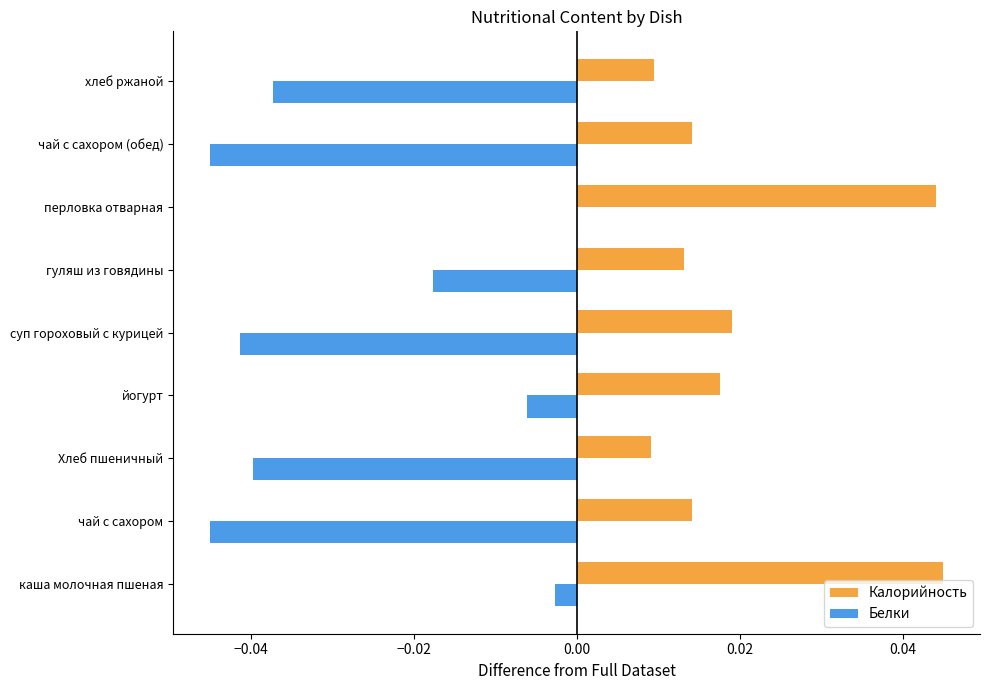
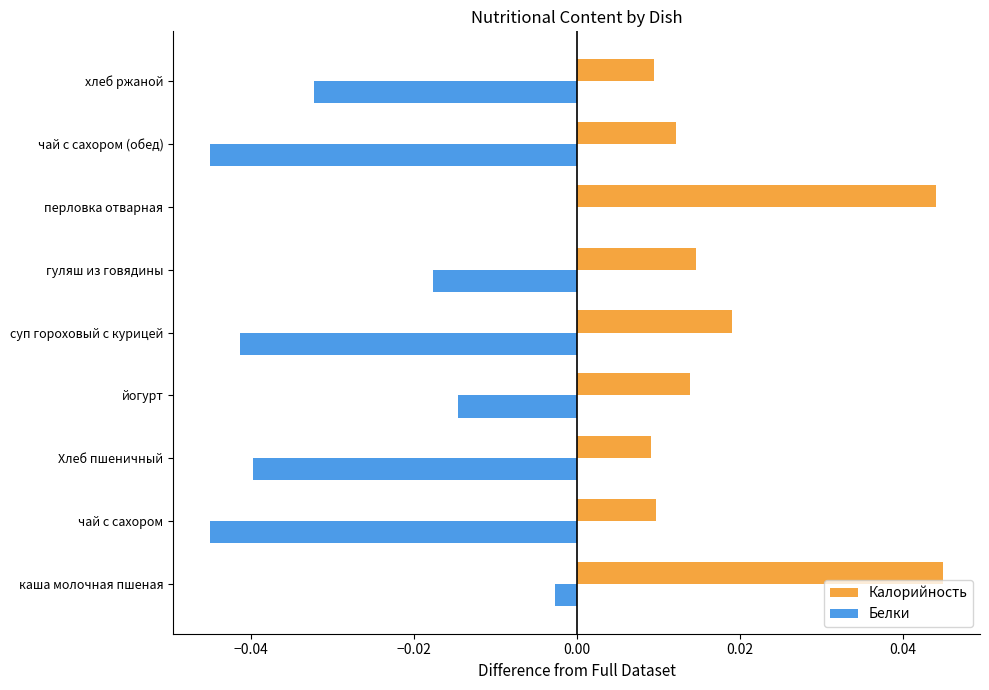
Белки, хлеб ржаной: -0.037 -> -0.032
Калорийность, чай с сахором (обед): 0.014 -> 0.012
Калорийность, гуляш из говядины: 0.013 -> 0.015
Калорийность, йогурт: 0.018 -> 0.014
Белки, йогурт: -0.006 -> -0.015
Калорийность, чай с сахором: 0.014 -> 0.010
